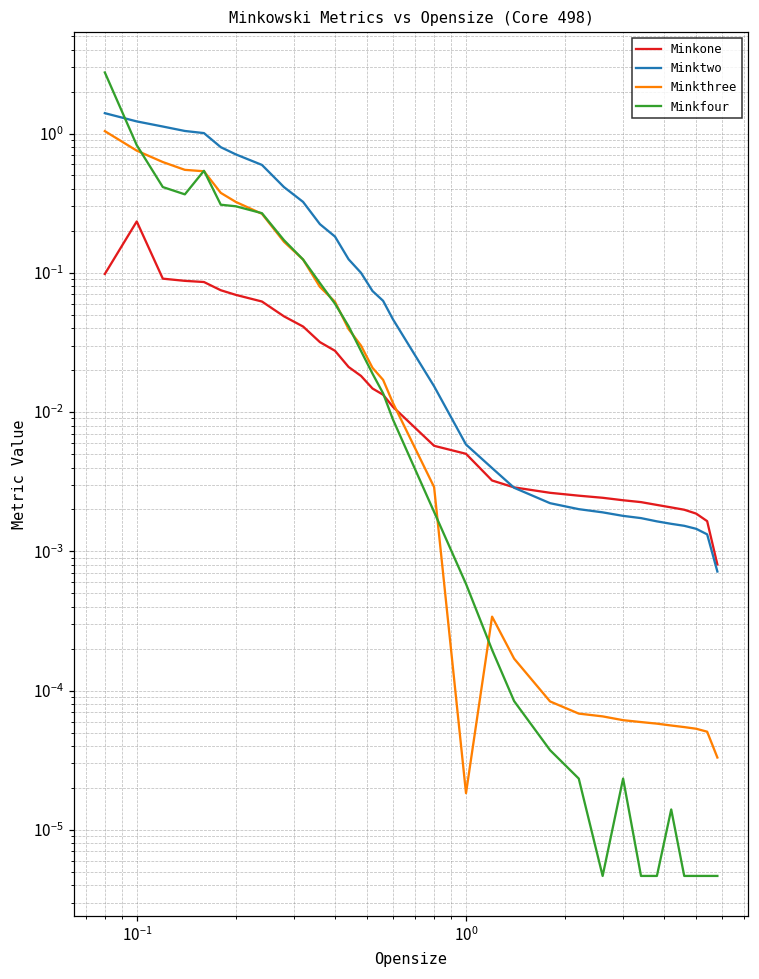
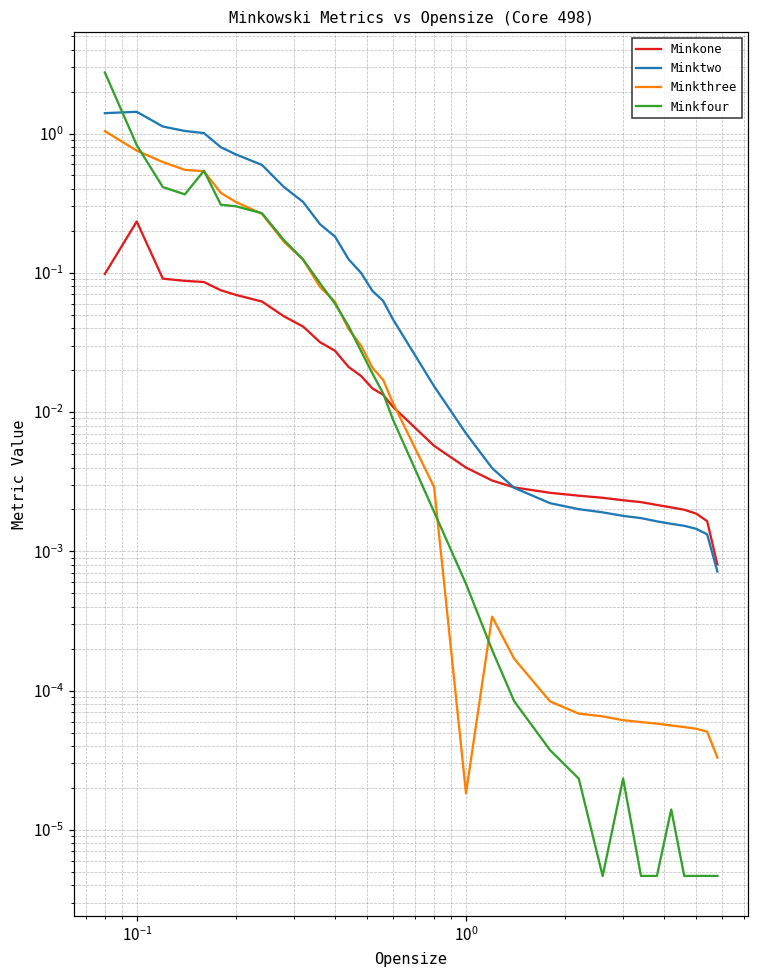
Minktwo, 10^-1: 1.2 -> 1.4
Minkone, 10^0: 0.0050 -> 0.0040
Minktwo, 10^0: 0.006 -> 0.007
